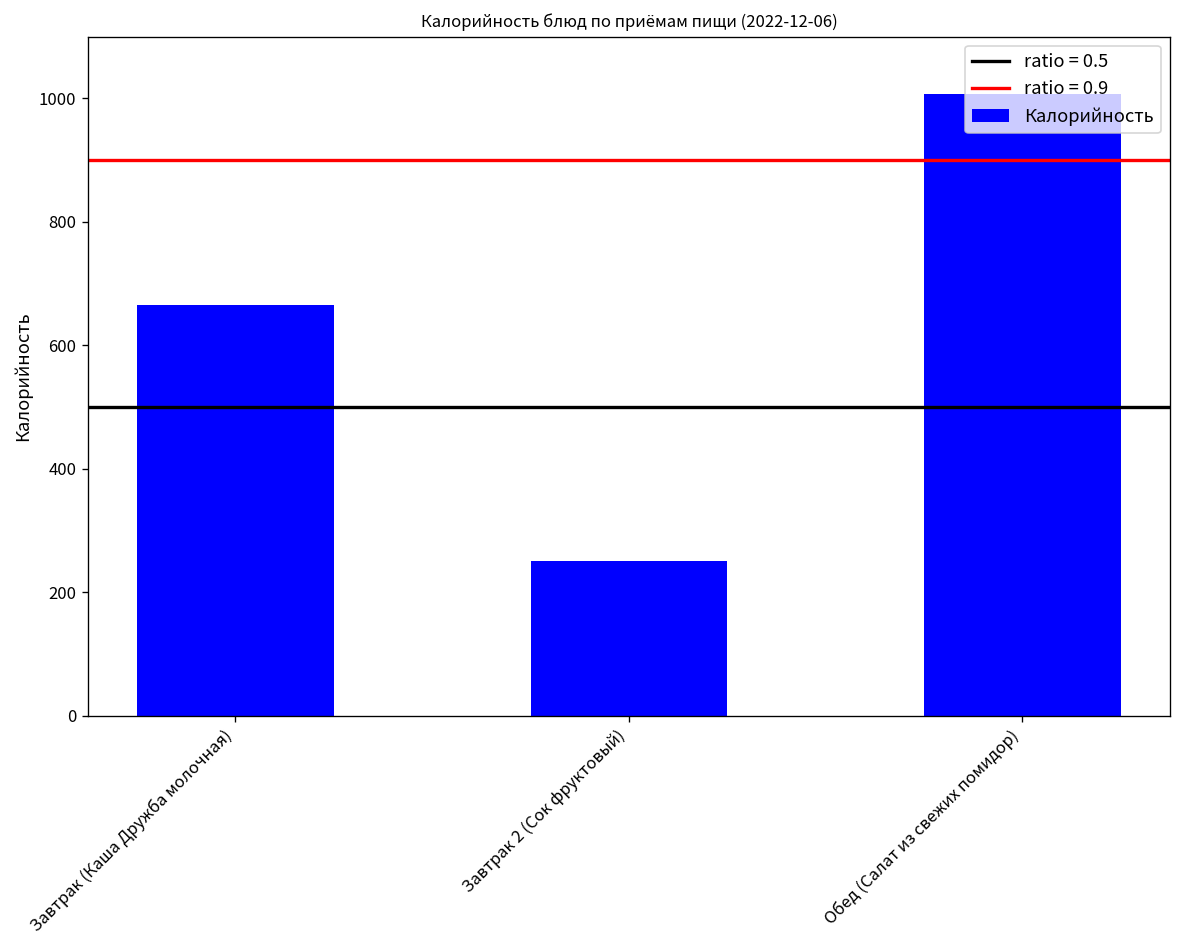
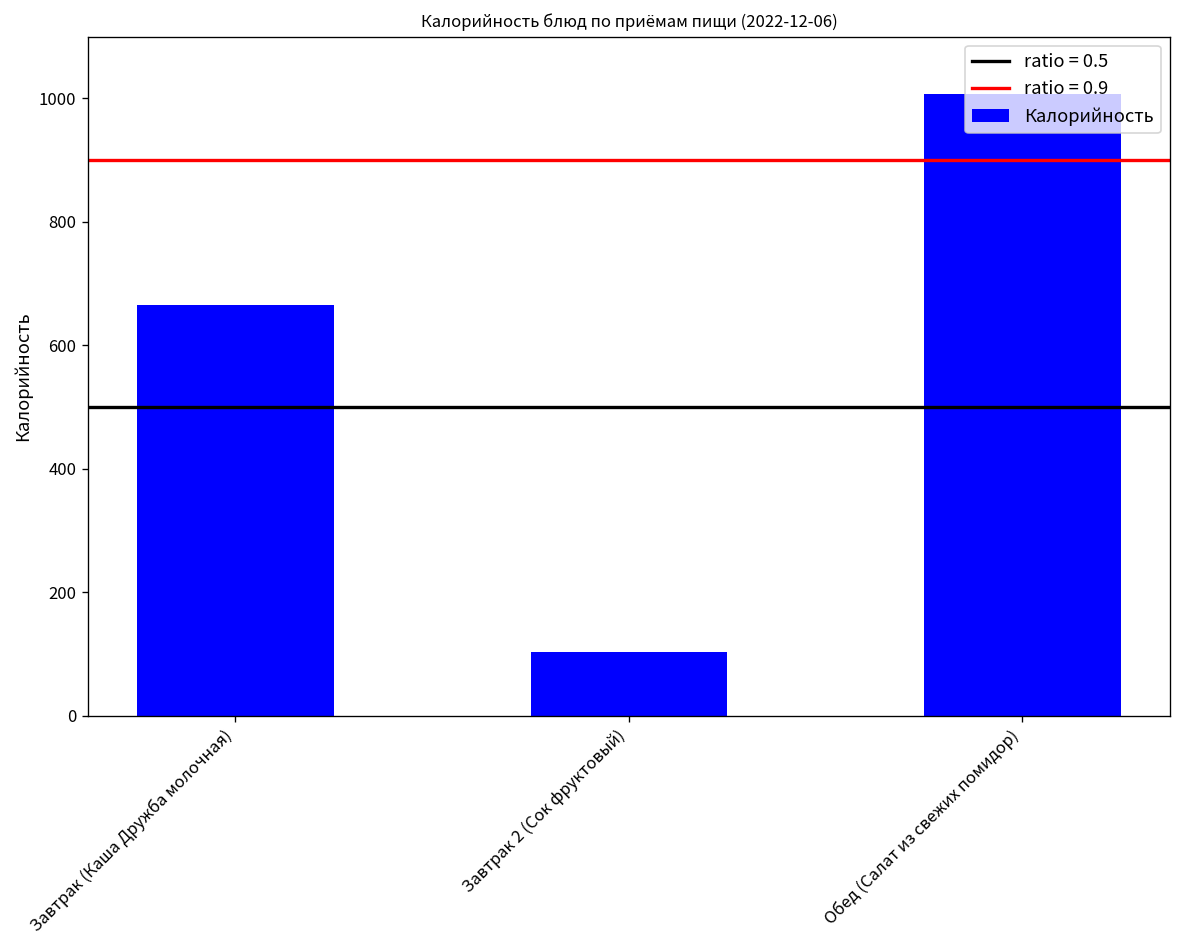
Завтрак 2 (Сок фруктовый): 250 -> 100
